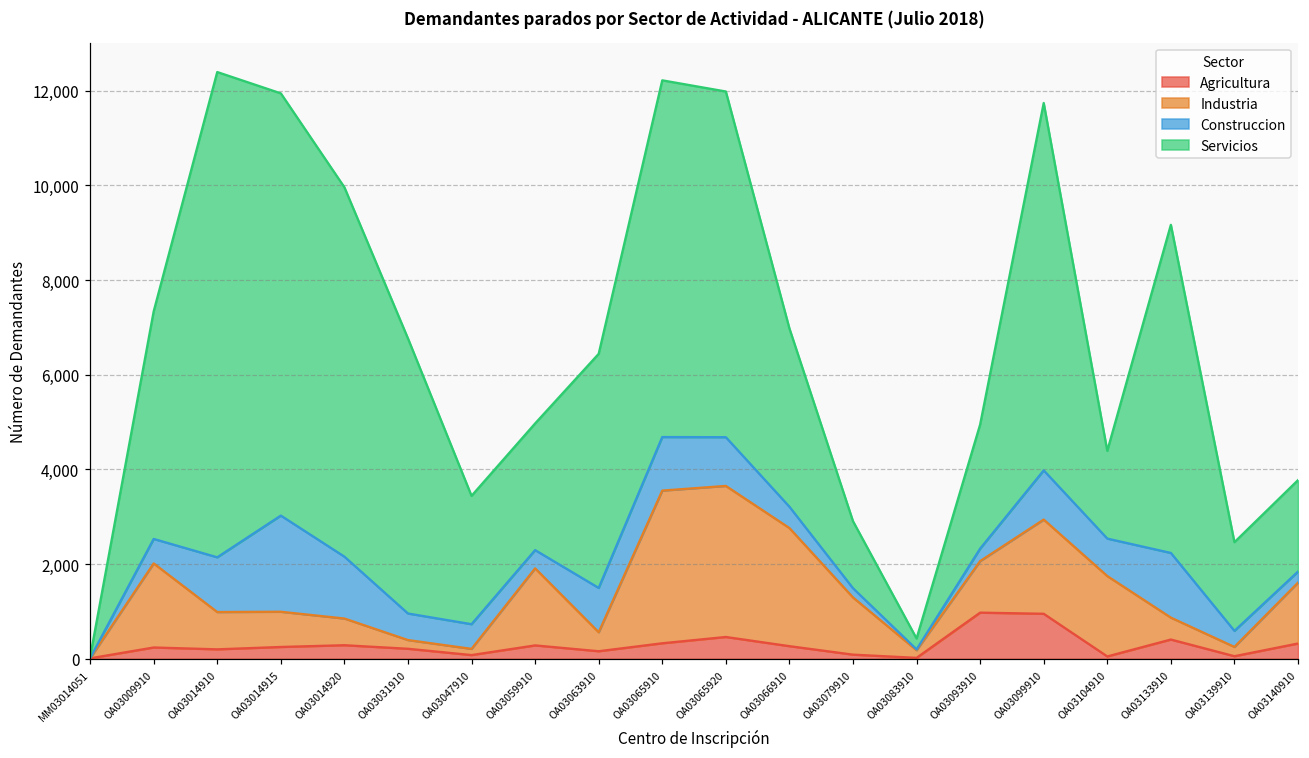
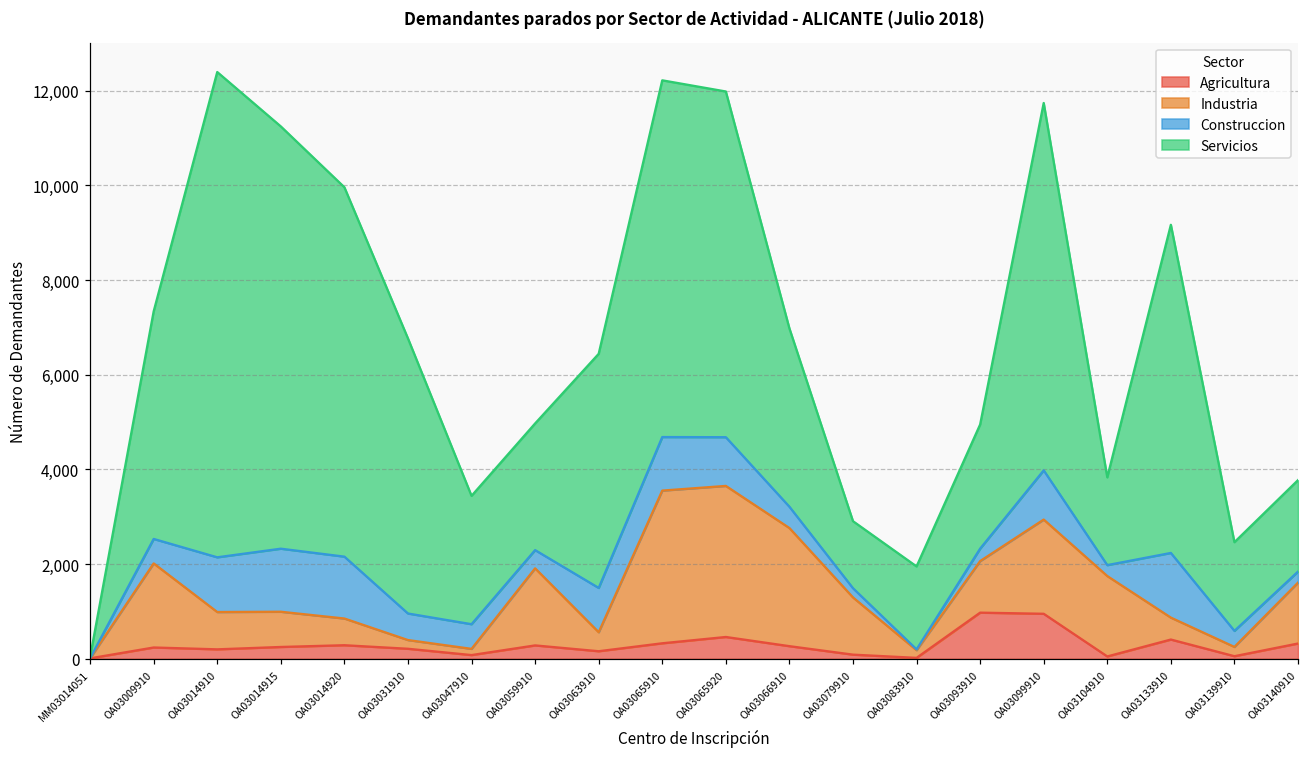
Construccion, OA03014915: 2,000 -> 1,300
Servicios, OA03083910: 200 -> 1,800
Construccion, OA03104910: 800 -> 200
